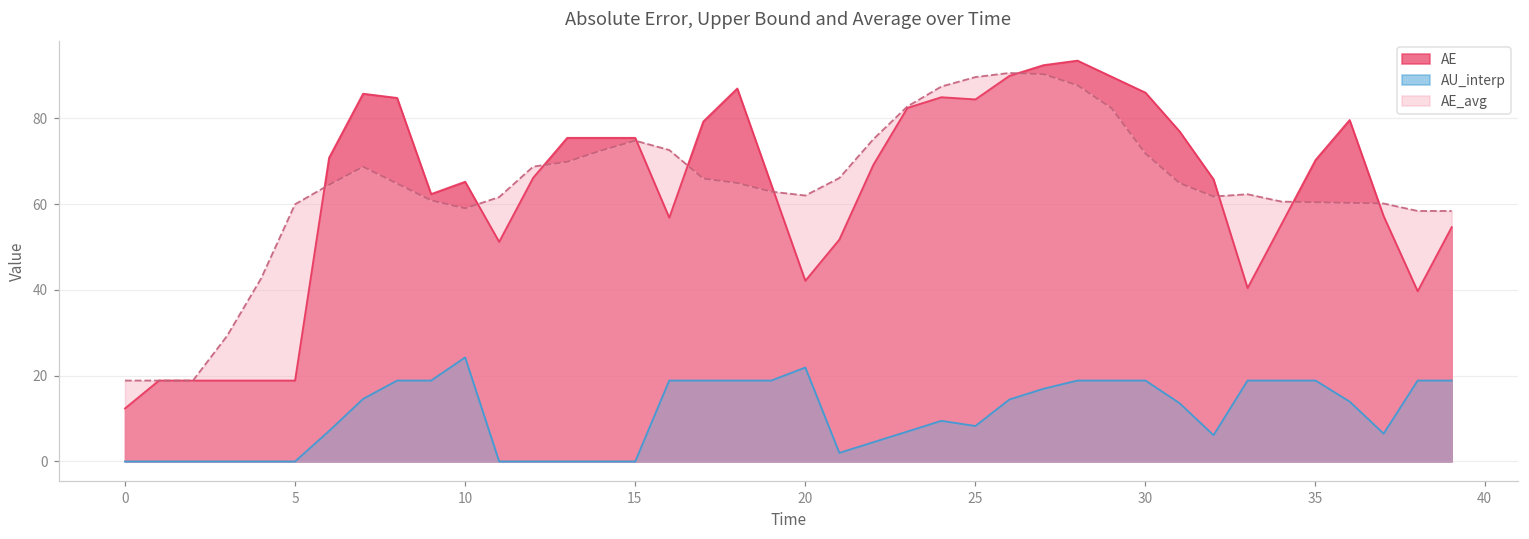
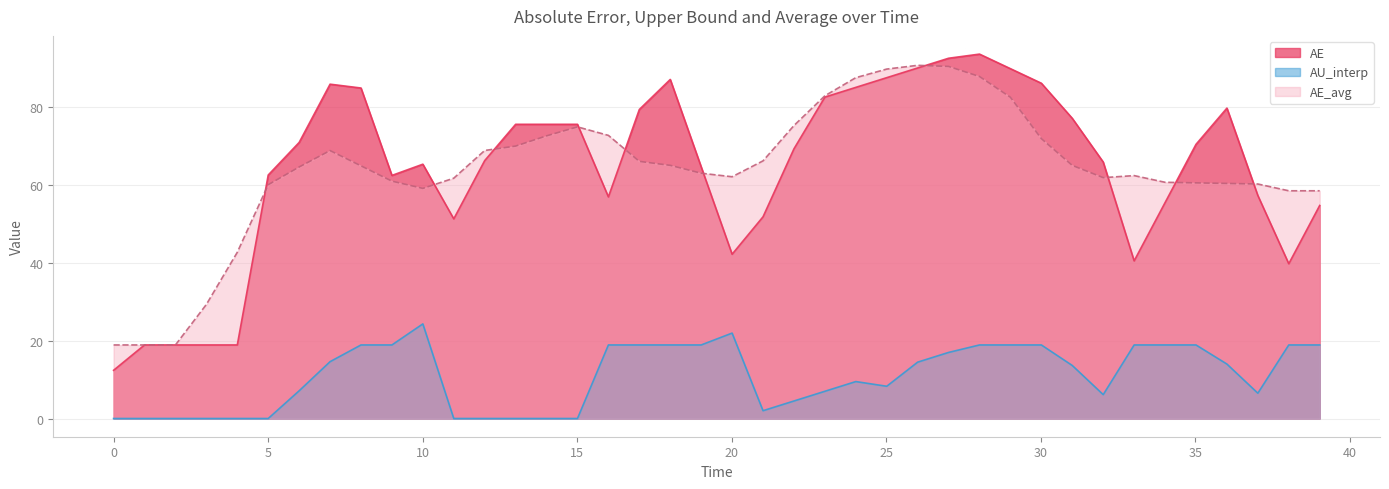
AE, 5: 19 -> 62
AE, 25: 84 -> 87
